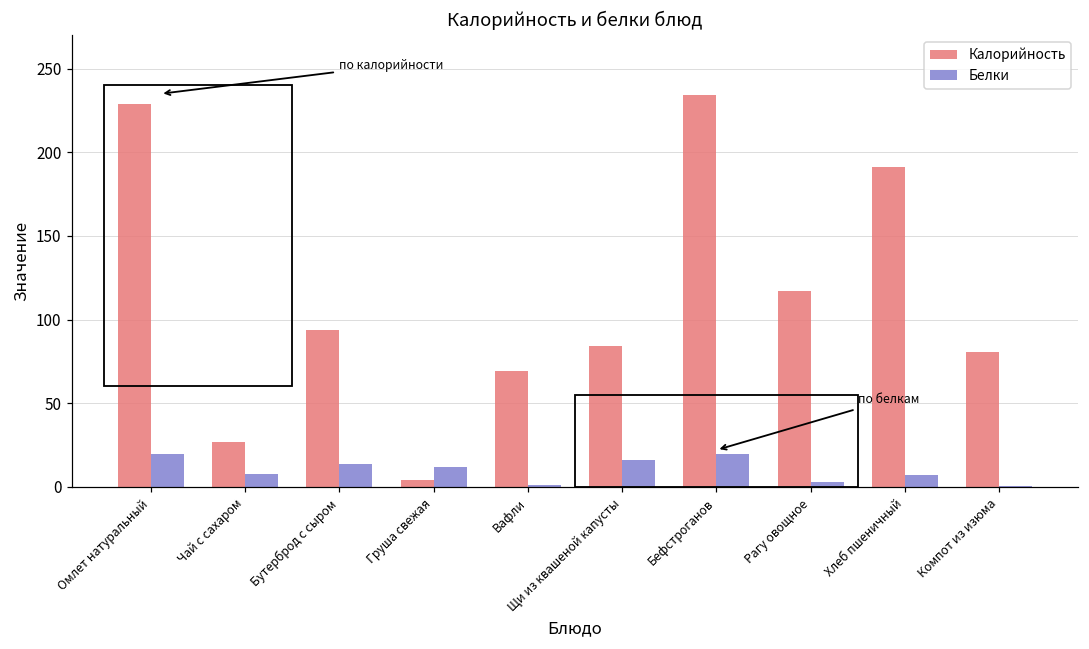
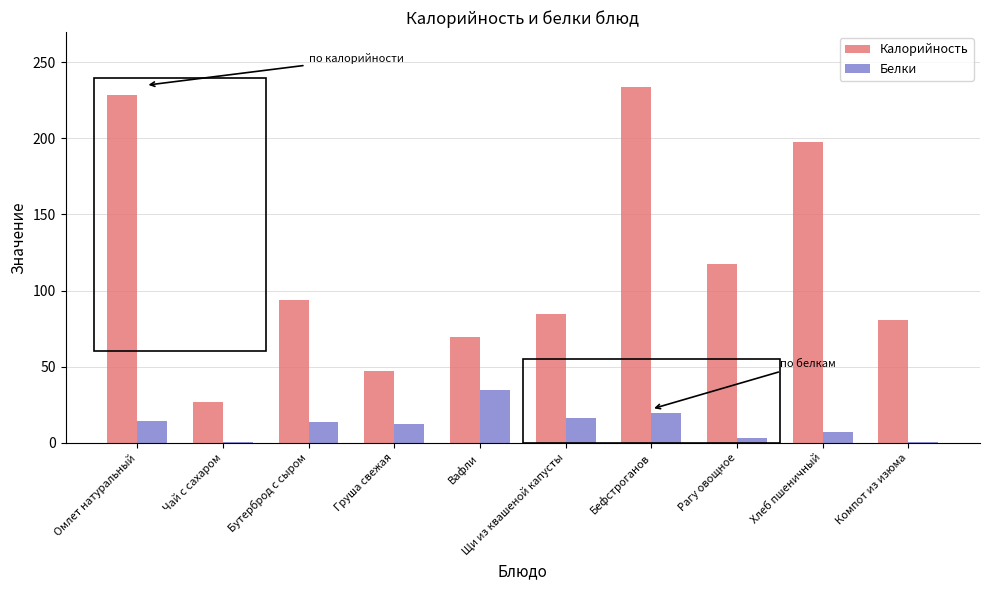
Белки, Омлет натуральный: 20 -> 14
Белки, Чай с сахаром: 7 -> 0
Калорийность, Груша свежая: 4 -> 47
Белки, Вафли: 1 -> 35
Калорийность, Хлеб пшеничный: 191 -> 198
